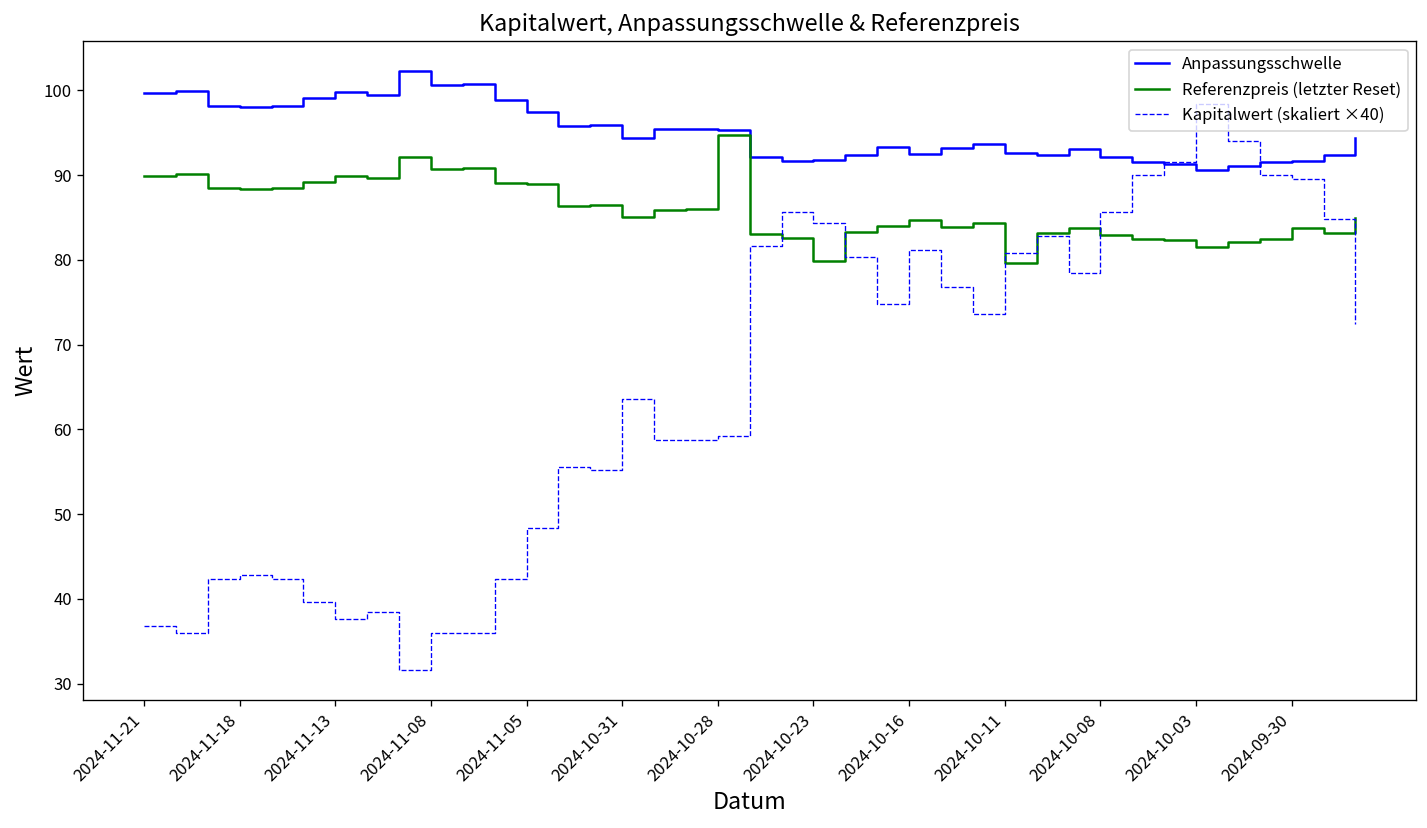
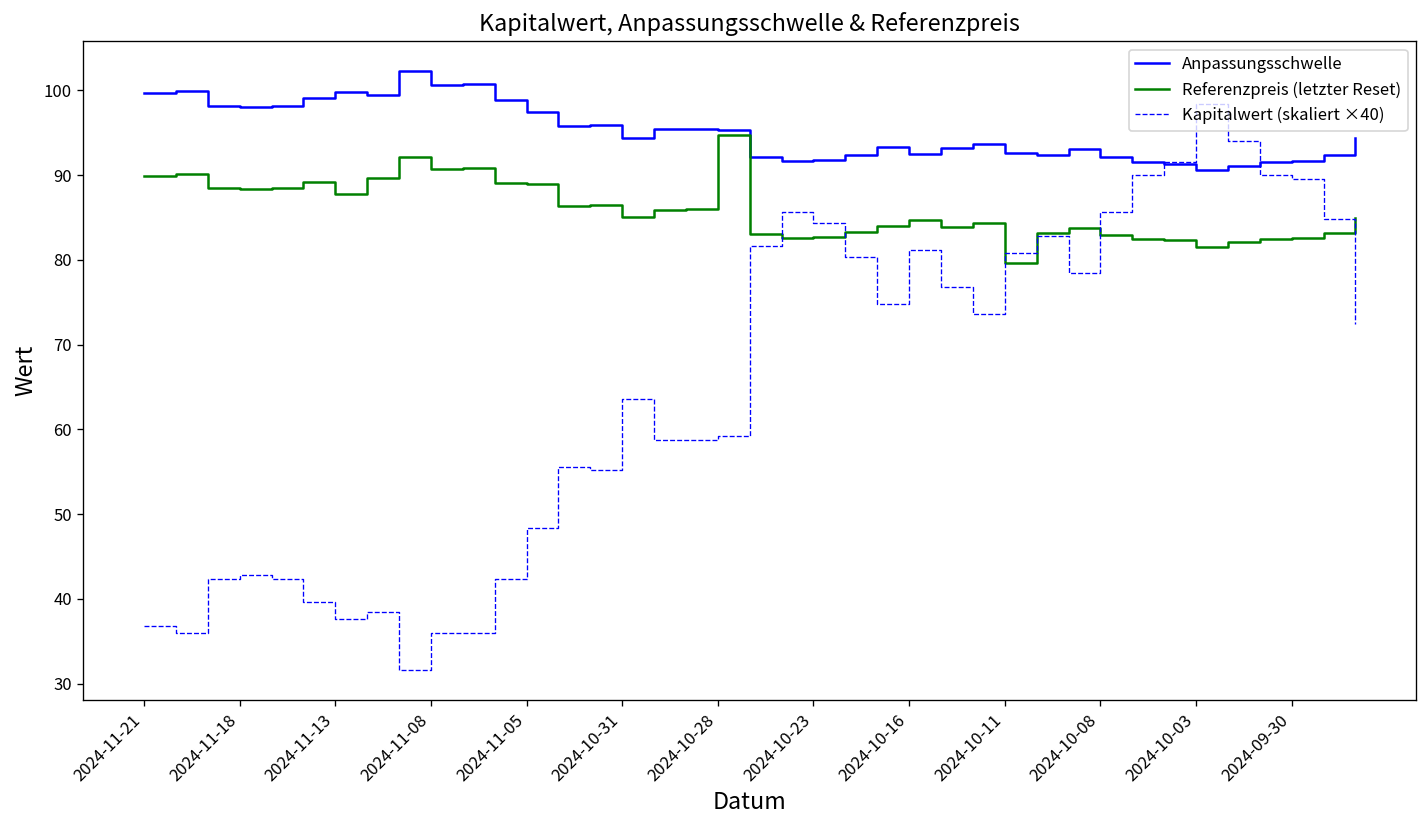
Referenzpreis (letzter Reset), 2024-11-13: 90 -> 88
Referenzpreis (letzter Reset), 2024-10-23: 80 -> 83
Referenzpreis (letzter Reset), 2024-09-30: 84 -> 83
